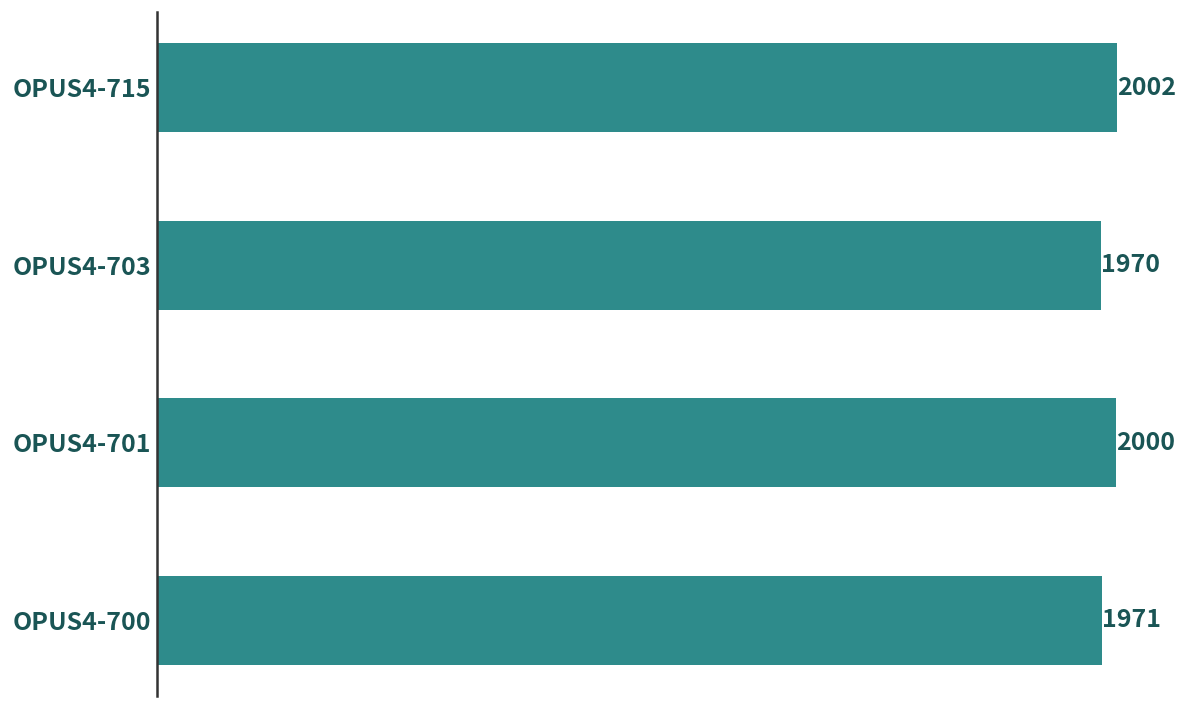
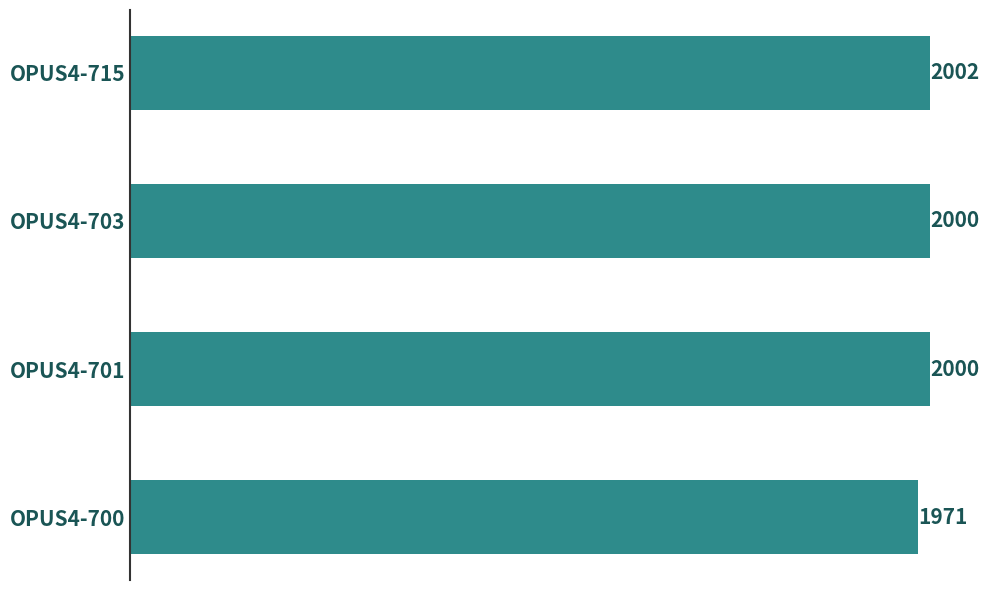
OPUS4-703: 1970 -> 2000
